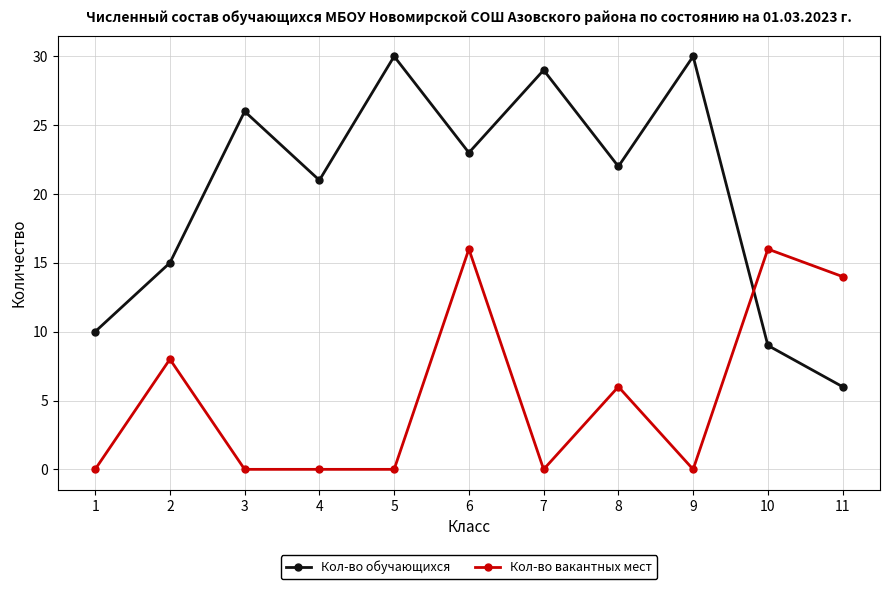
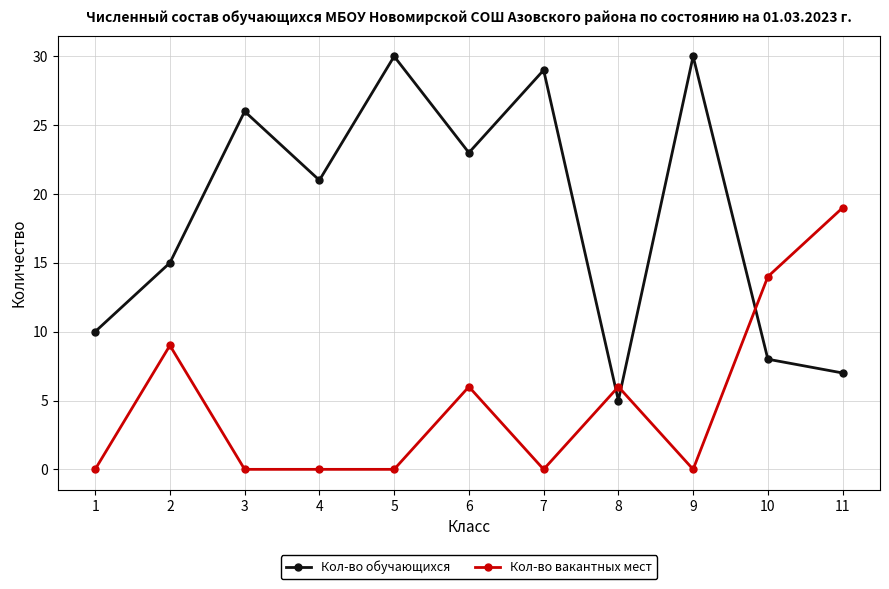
Кол-во вакантных мест, 2: 8 -> 9
Кол-во вакантных мест, 6: 16 -> 6
Кол-во обучающихся, 8: 22 -> 5
Кол-во обучающихся, 10: 9 -> 8
Кол-во вакантных мест, 10: 16 -> 14
Кол-во обучающихся, 11: 6 -> 7
Кол-во вакантных мест, 11: 14 -> 19
